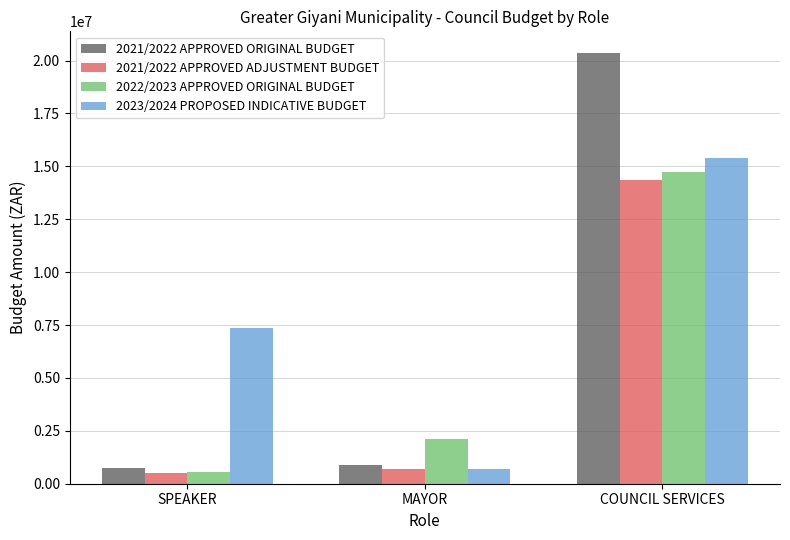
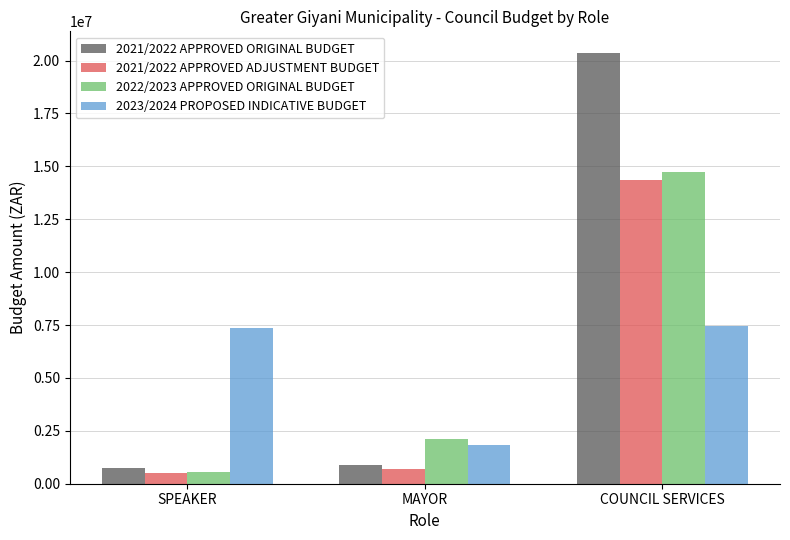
2023/2024 PROPOSED INDICATIVE BUDGET, MAYOR: 700000 -> 1800000
2023/2024 PROPOSED INDICATIVE BUDGET, COUNCIL SERVICES: 15400000 -> 7400000
